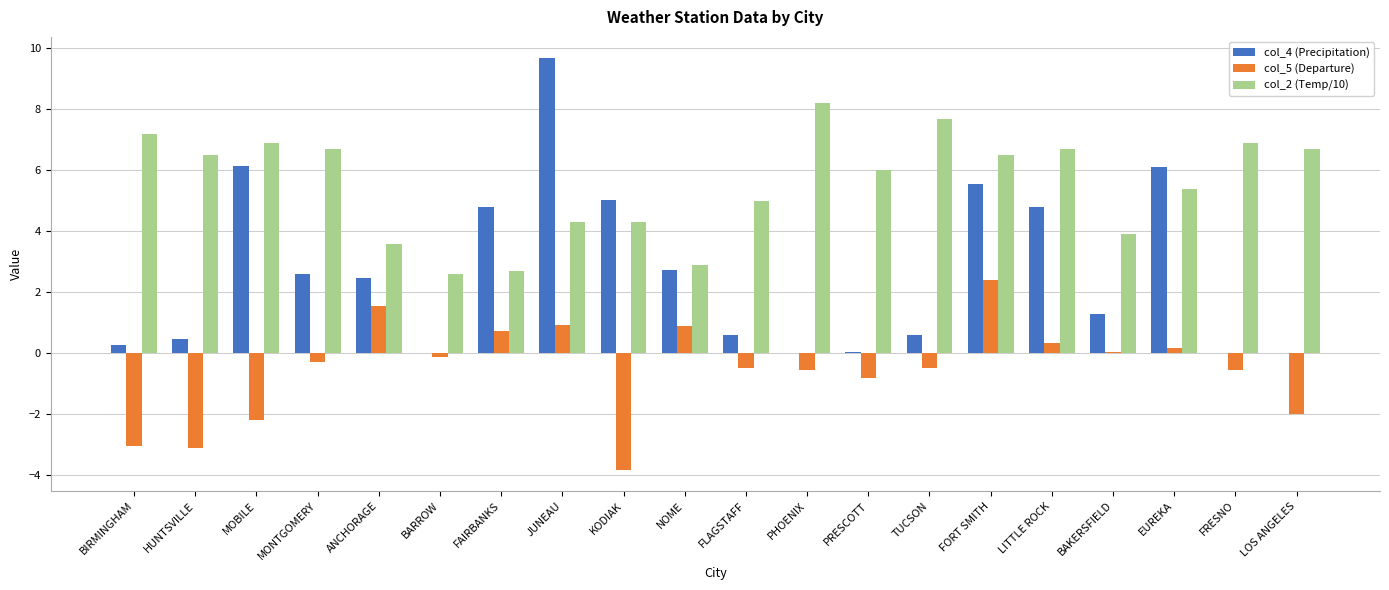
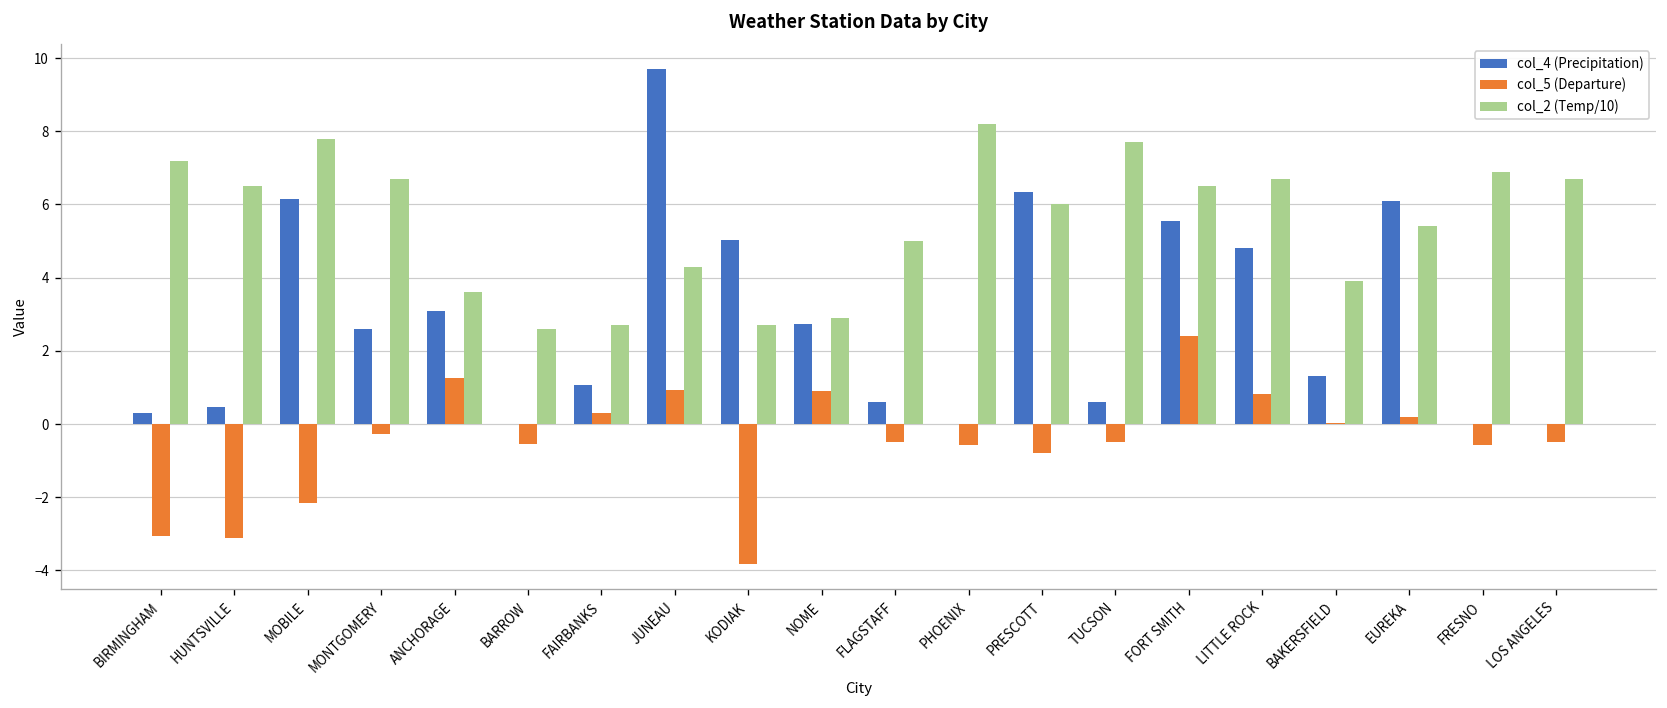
col_2 (Temp/10), MOBILE: 6.9 -> 7.8
col_4 (Precipitation), ANCHORAGE: 2.5 -> 3.1
col_5 (Departure), ANCHORAGE: 1.6 -> 1.3
col_5 (Departure), BARROW: -0.1 -> -0.5
col_4 (Precipitation), FAIRBANKS: 4.8 -> 1.1
col_5 (Departure), FAIRBANKS: 0.7 -> 0.3
col_2 (Temp/10), KODIAK: 4.3 -> 2.7
col_4 (Precipitation), PRESCOTT: 0.0 -> 6.4
col_5 (Departure), LITTLE ROCK: 0.3 -> 0.8
col_5 (Departure), LOS ANGELES: -2.0 -> -0.5
